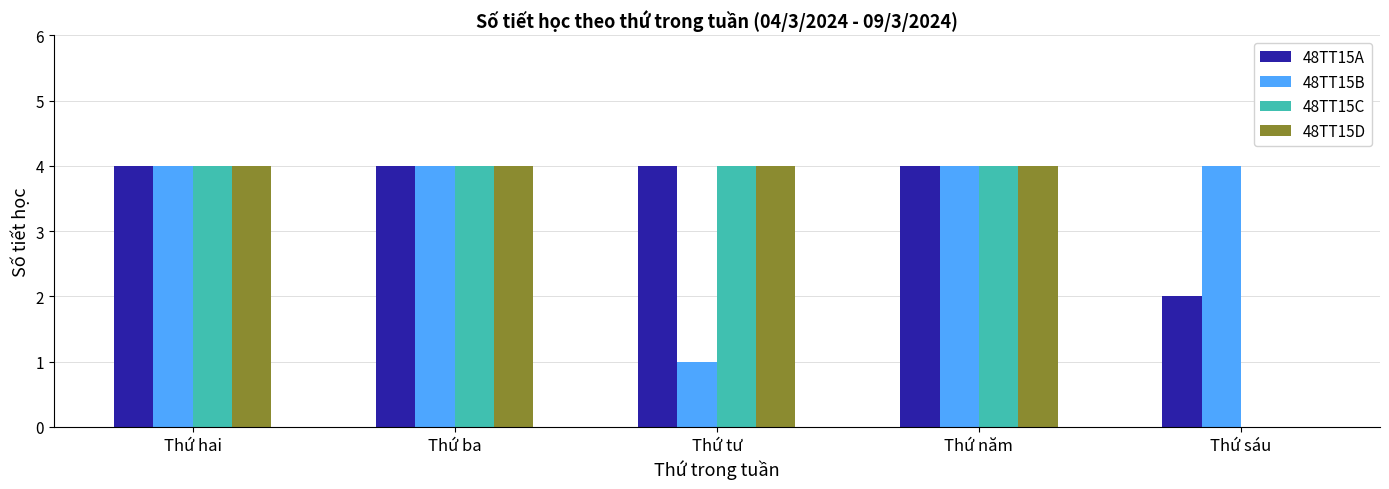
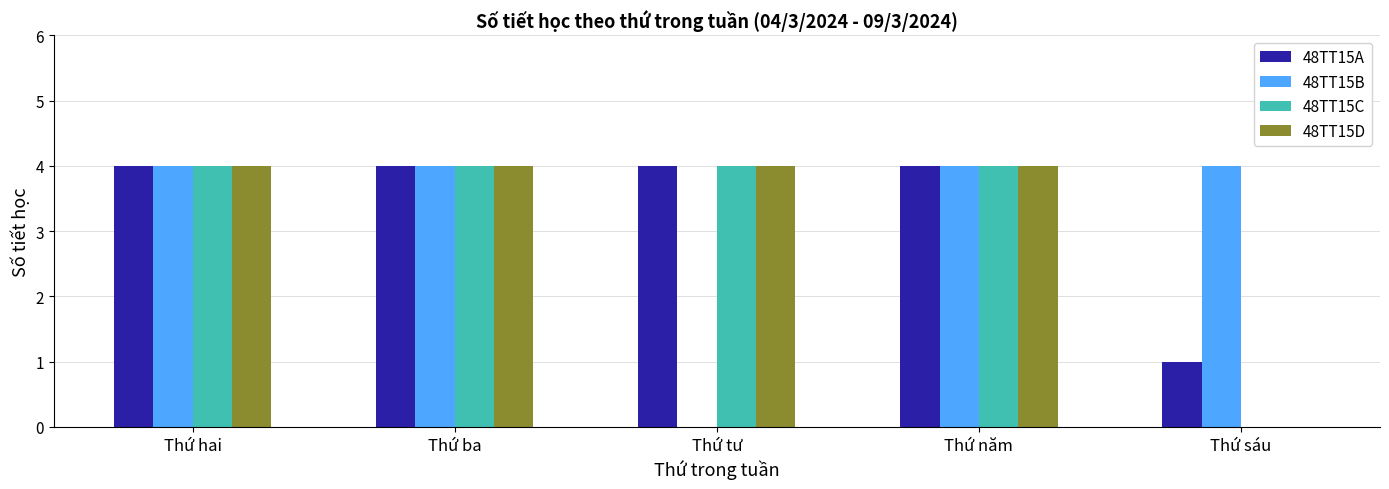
48TT15B, Thứ tư: 1 -> 0
48TT15A, Thứ sáu: 2 -> 1
